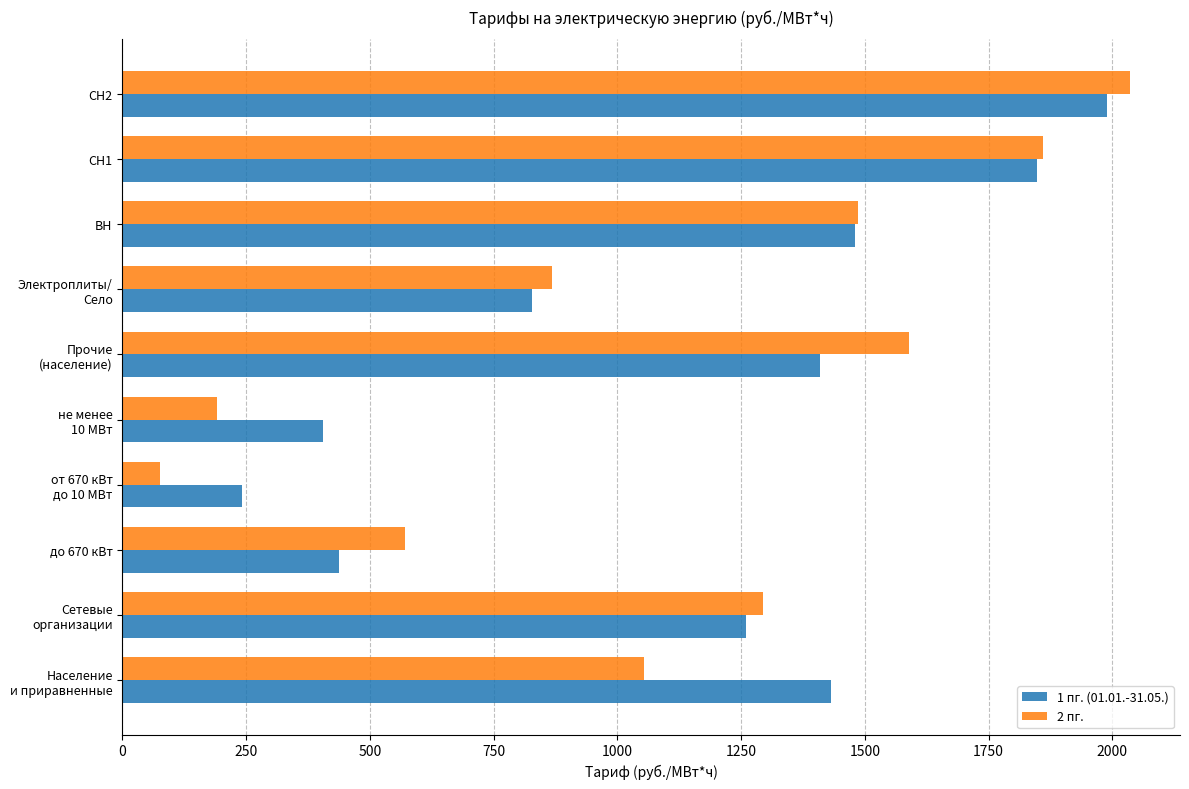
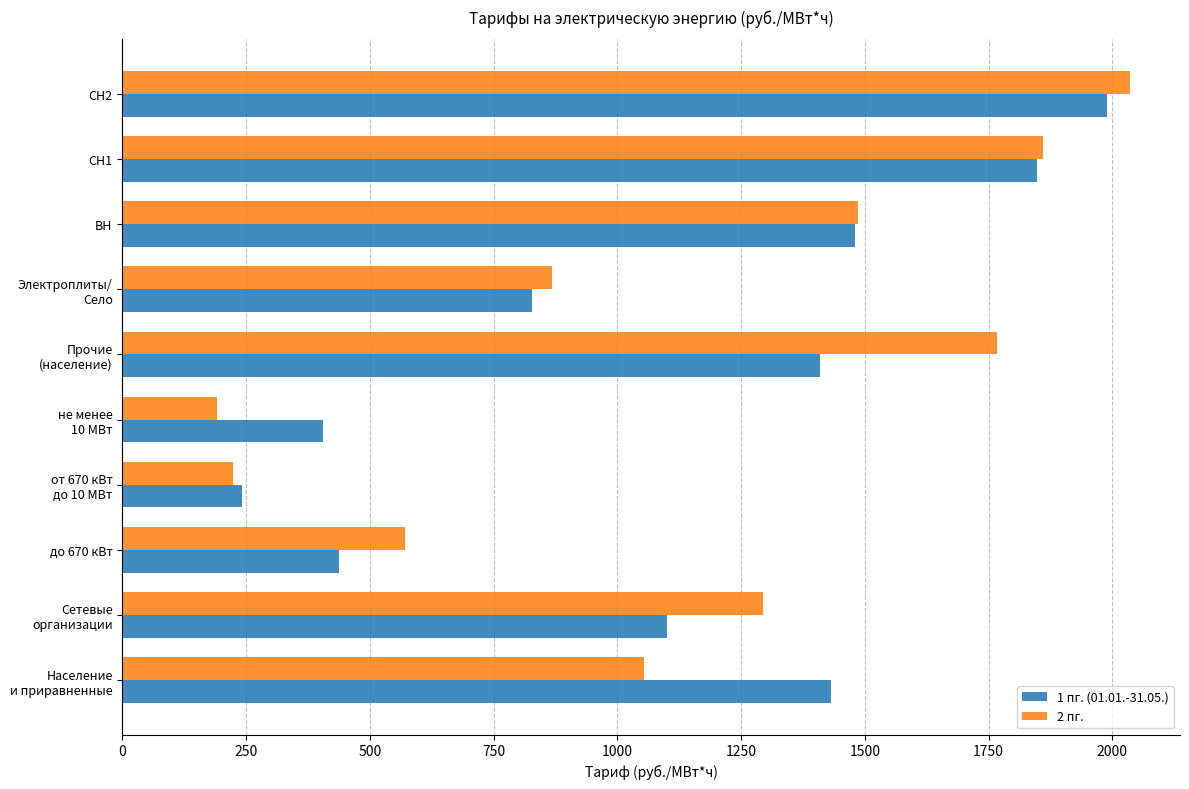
2 пг., Прочие (население): 1590 -> 1770
2 пг., от 670 кВт до 10 МВт: 80 -> 220
1 пг. (01.01.-31.05.), Сетевые организации: 1260 -> 1100
